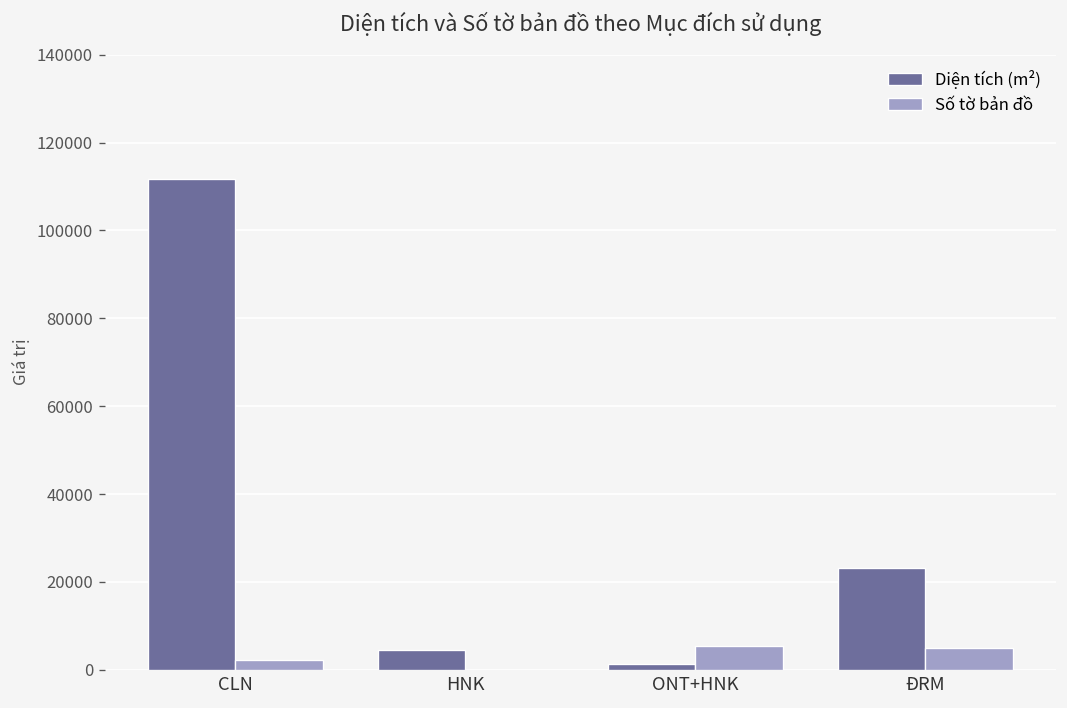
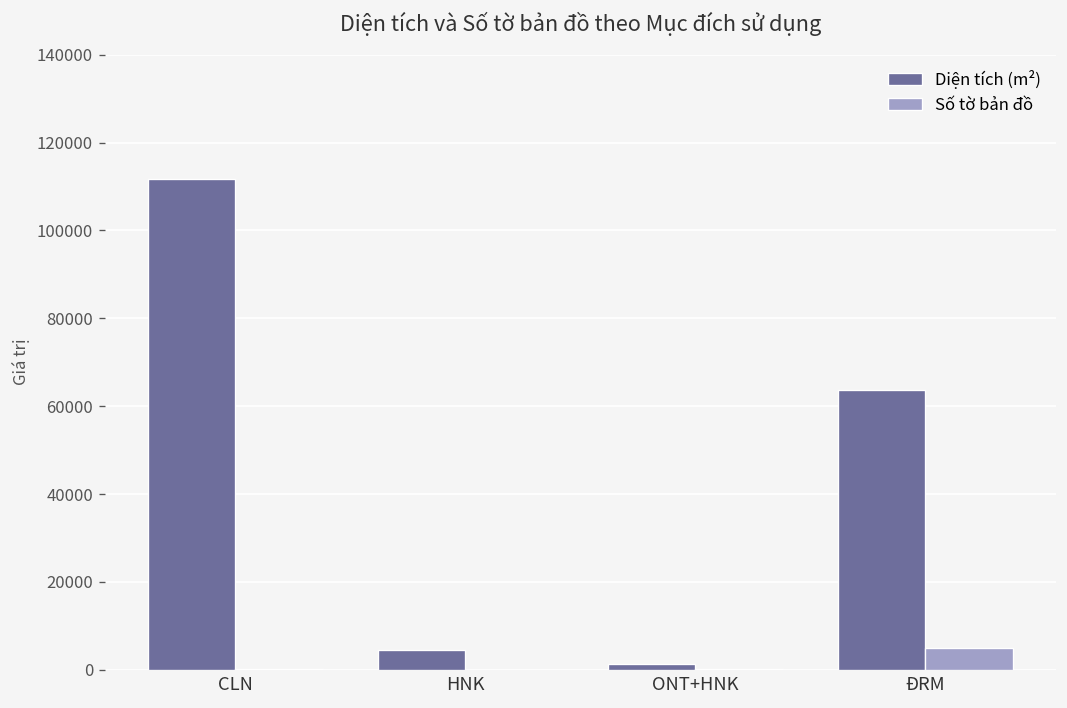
Số tờ bản đồ, CLN: 2000 -> 0
Số tờ bản đồ, ONT+HNK: 5000 -> 0
Diện tích (m²), ĐRM: 23000 -> 64000
